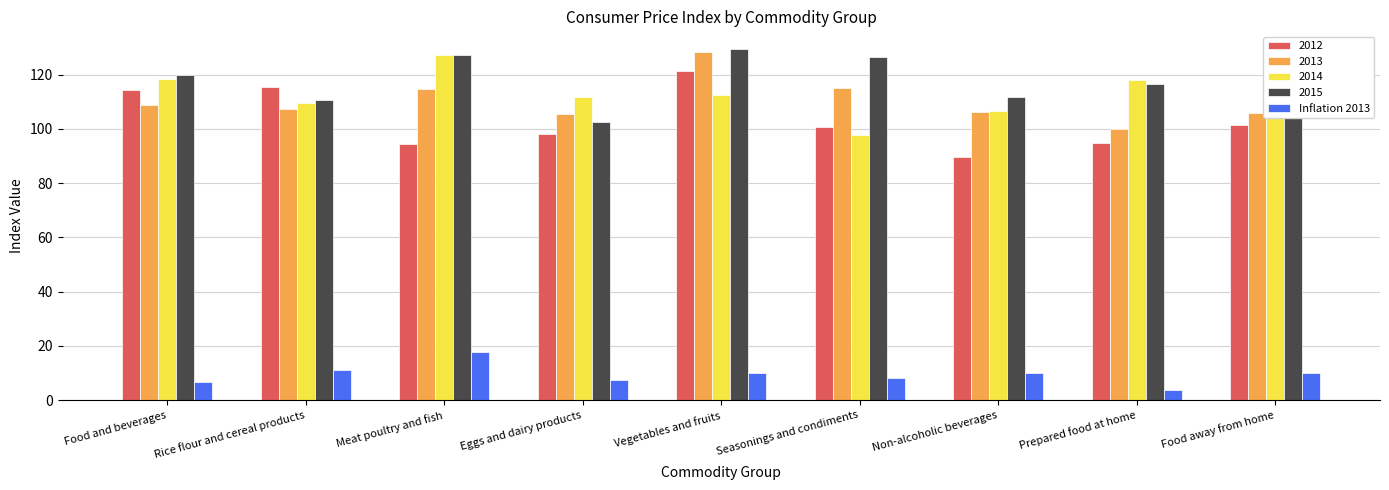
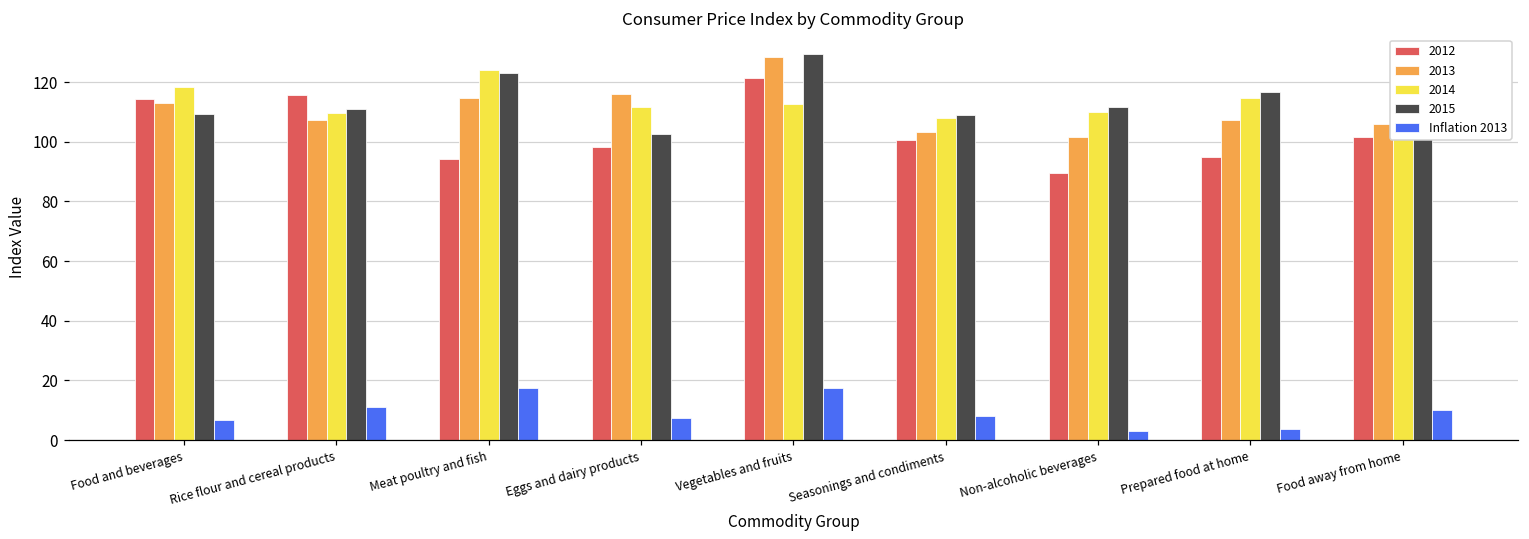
2013, Food and beverages: 109 -> 113
2015, Food and beverages: 120 -> 109
2014, Meat poultry and fish: 127 -> 124
2015, Meat poultry and fish: 127 -> 123
2013, Eggs and dairy products: 106 -> 116
Inflation 2013, Vegetables and fruits: 10 -> 17
2013, Seasonings and condiments: 115 -> 103
2014, Seasonings and condiments: 98 -> 108
2015, Seasonings and condiments: 126 -> 109
2013, Non-alcoholic beverages: 106 -> 101
2014, Non-alcoholic beverages: 107 -> 110
Inflation 2013, Non-alcoholic beverages: 10 -> 3
2013, Prepared food at home: 100 -> 107
2014, Prepared food at home: 118 -> 115
